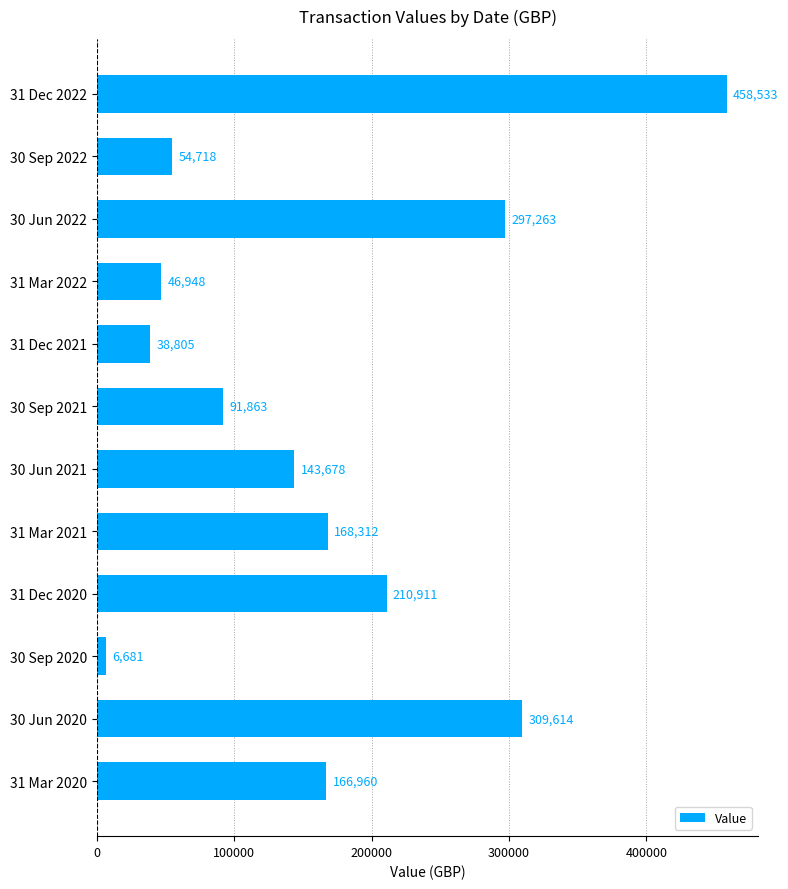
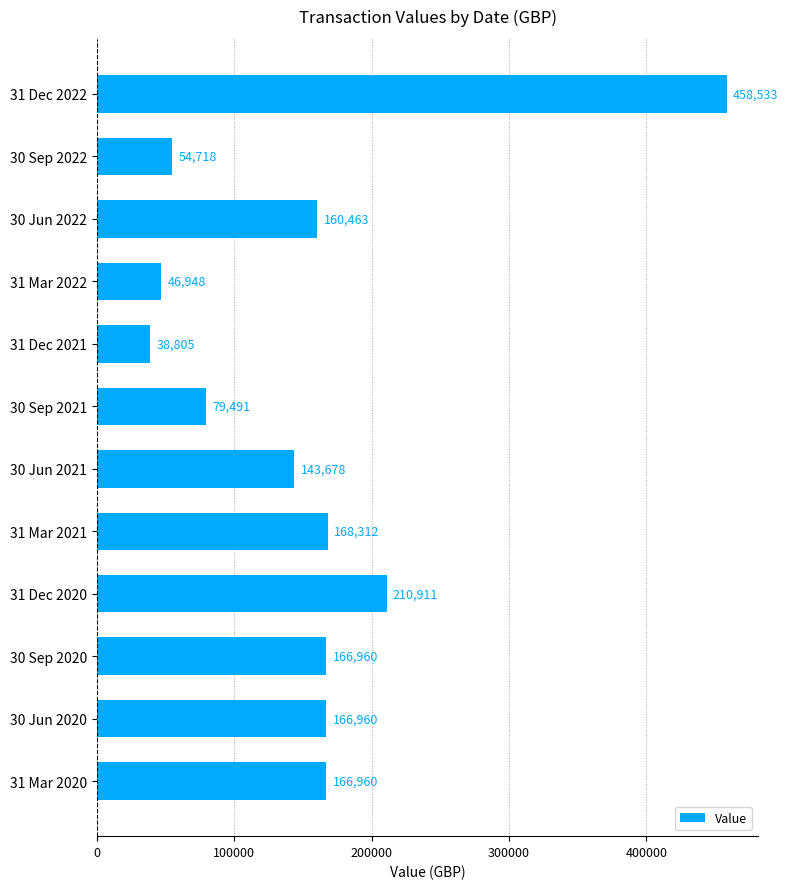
30 Jun 2022: 297,263 -> 160,463
30 Sep 2021: 91,863 -> 79,491
30 Sep 2020: 6,681 -> 166,960
30 Jun 2020: 309,614 -> 166,960
